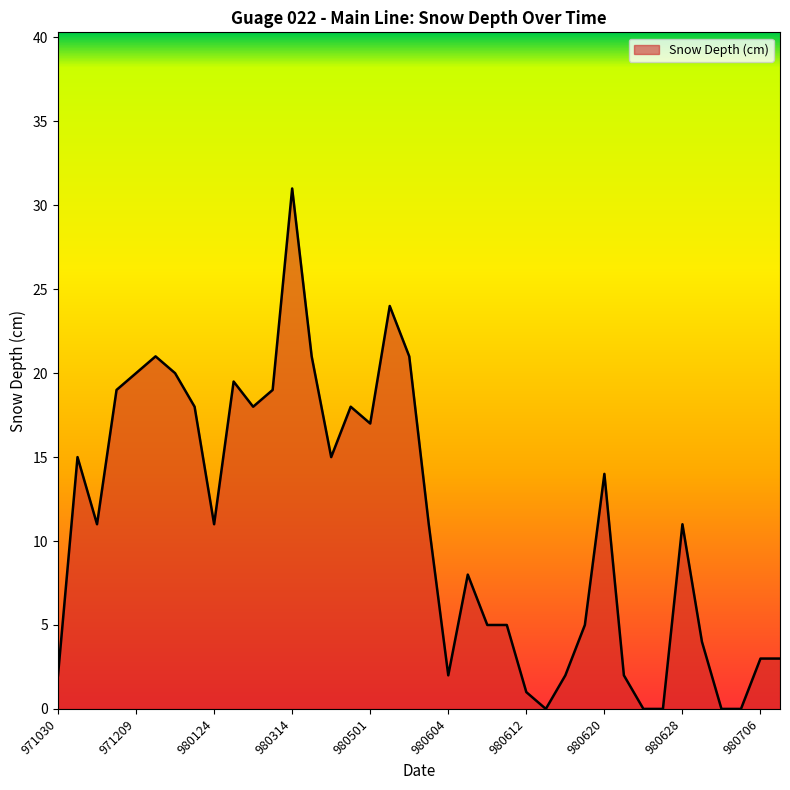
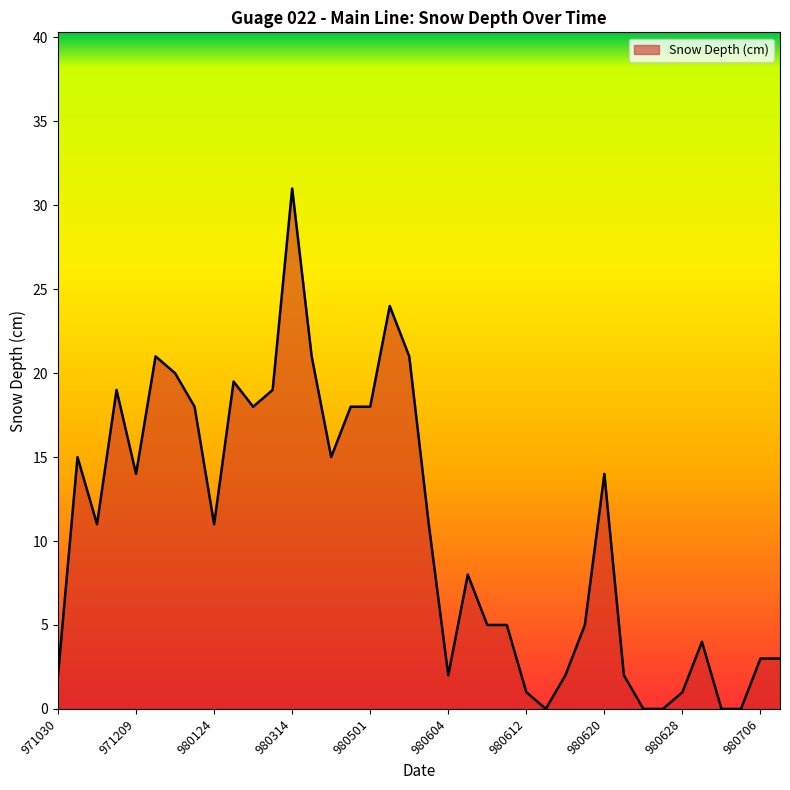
971209: 20 -> 14
980501: 17 -> 18
980628: 11 -> 1
